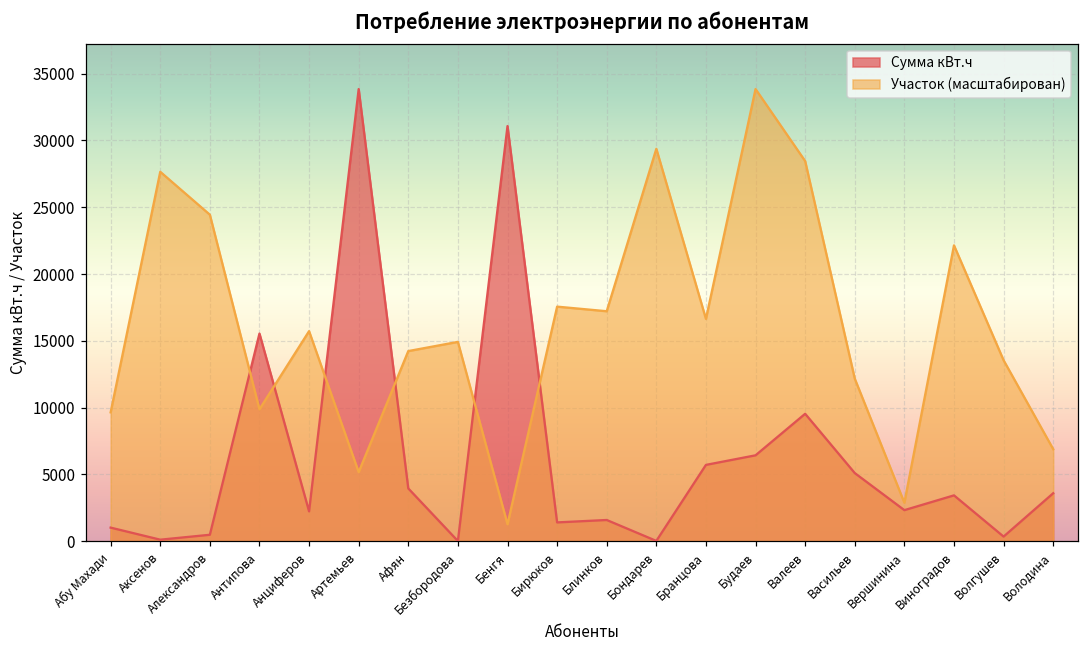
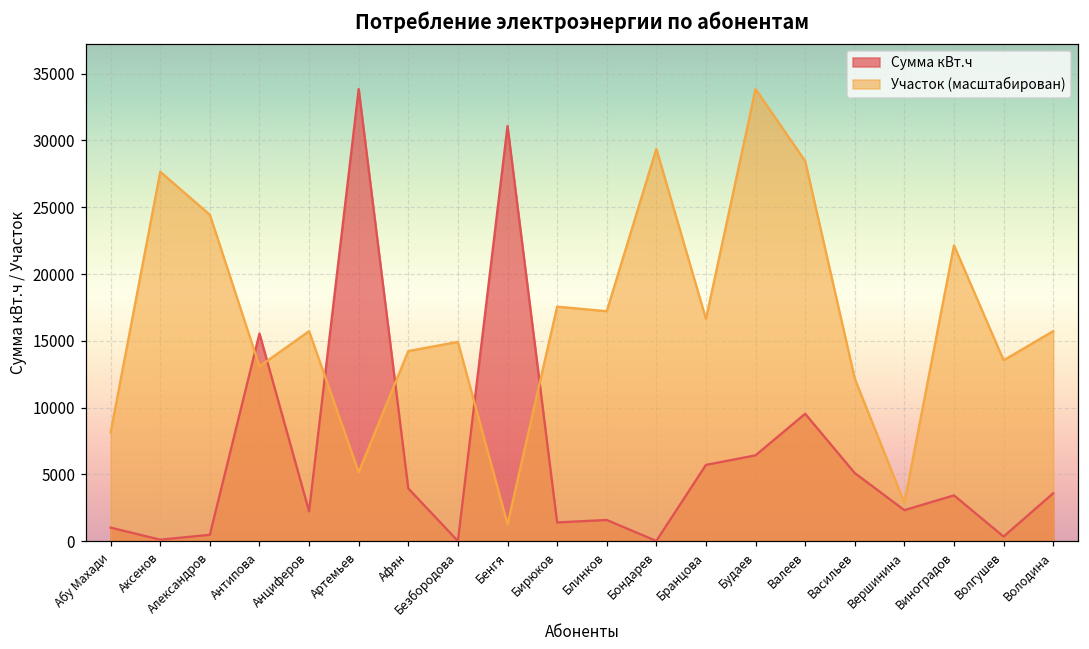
Участок (масштабирован), Абу Махади: 9600 -> 8100
Участок (масштабирован), Антипова: 9900 -> 13100
Участок (масштабирован), Володина: 6900 -> 15700
